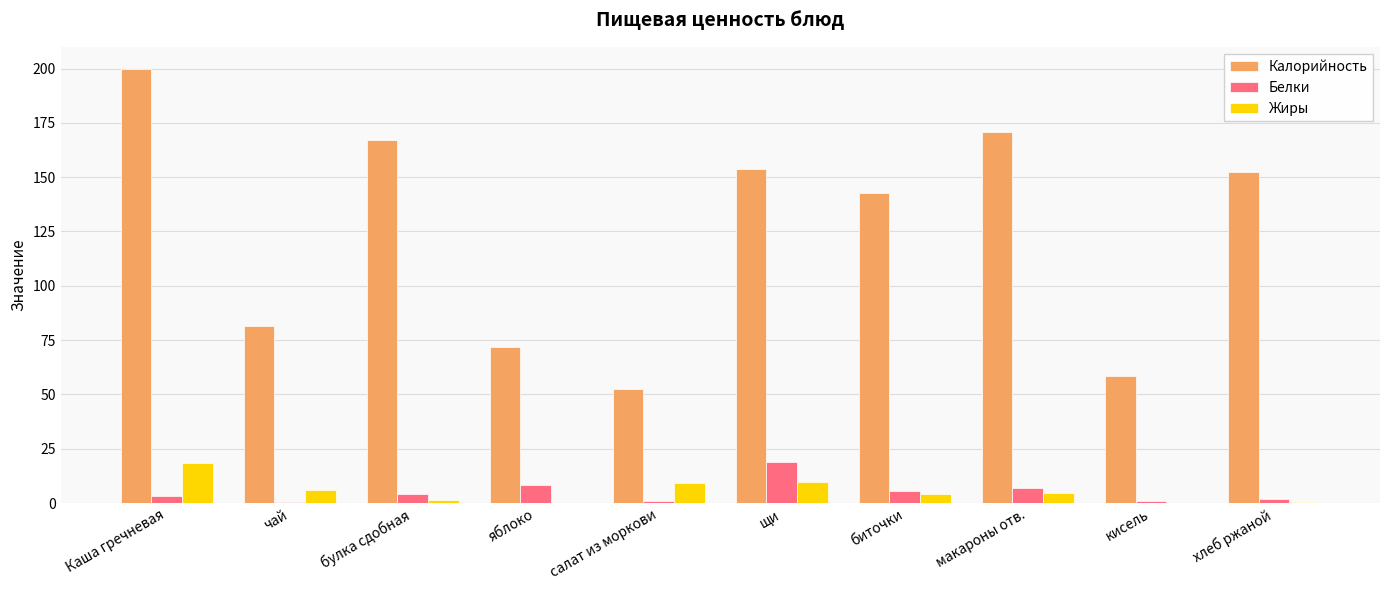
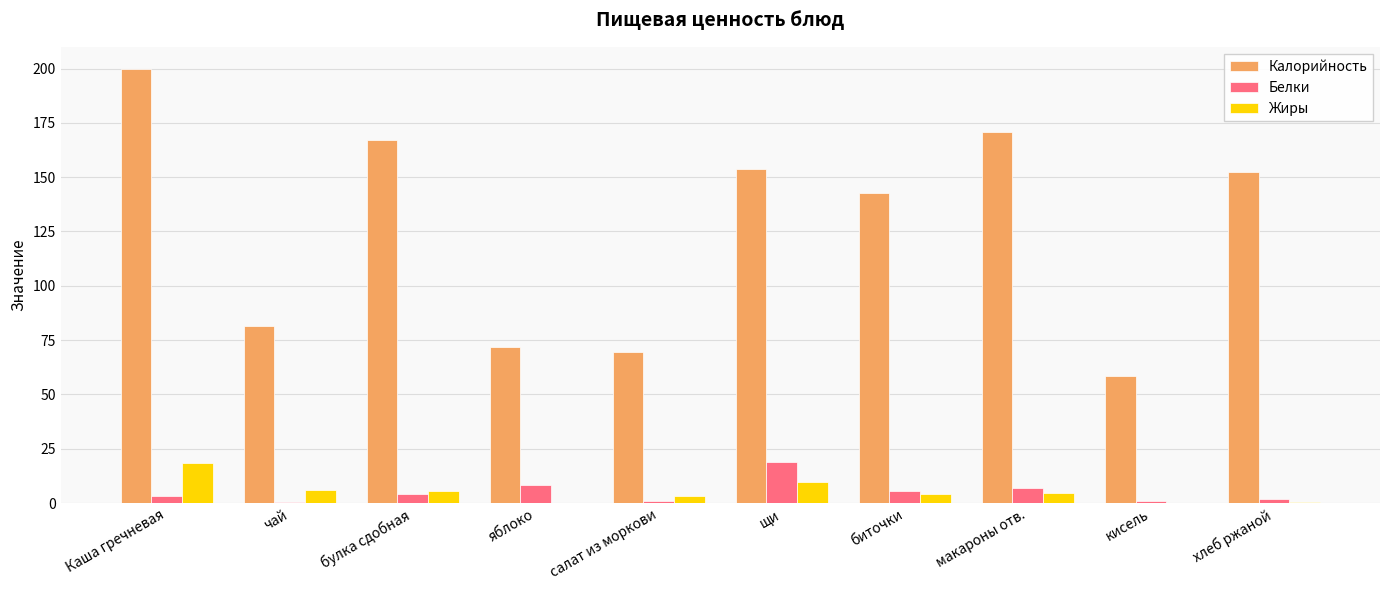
Жиры, булка сдобная: 2 -> 6
Калорийность, салат из моркови: 52 -> 70
Жиры, салат из моркови: 9 -> 3
